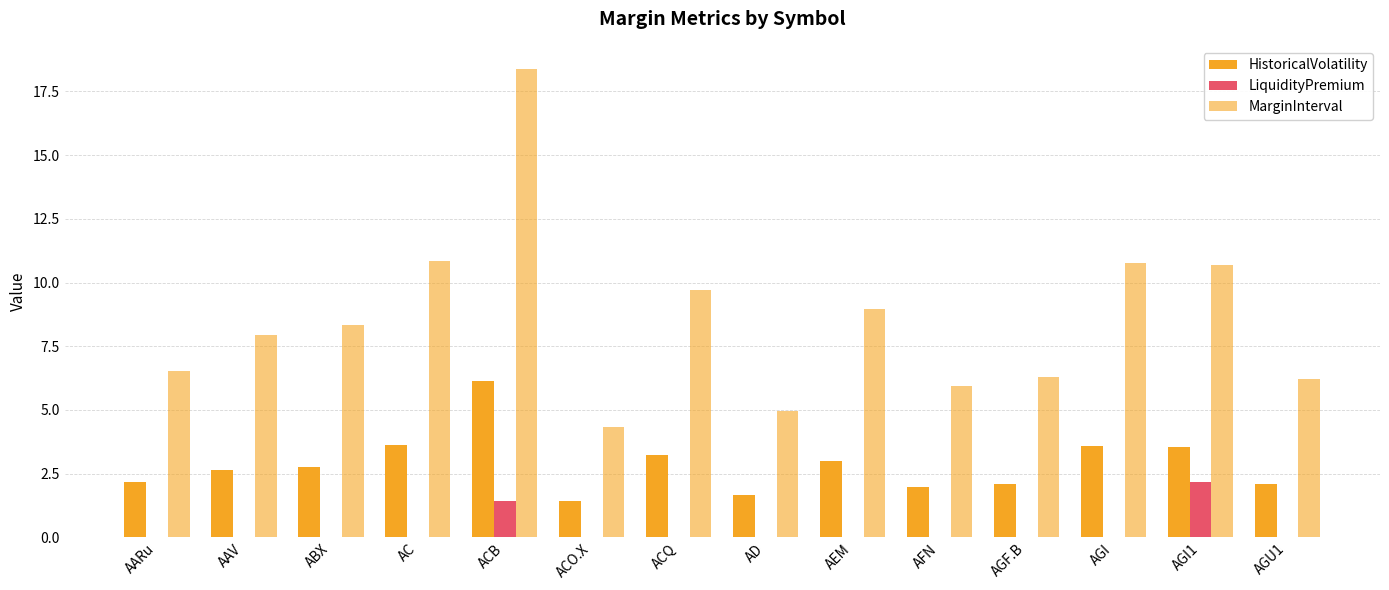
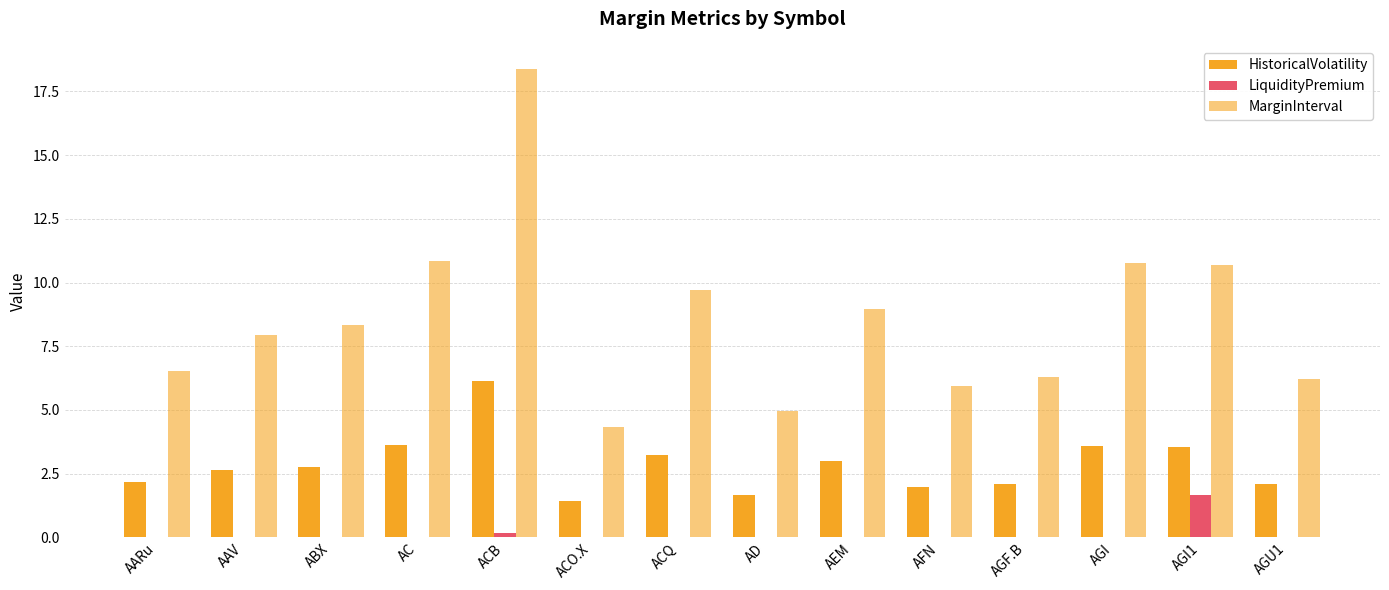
LiquidityPremium, ACB: 1.4 -> 0.2
LiquidityPremium, AGI1: 2.2 -> 1.7
